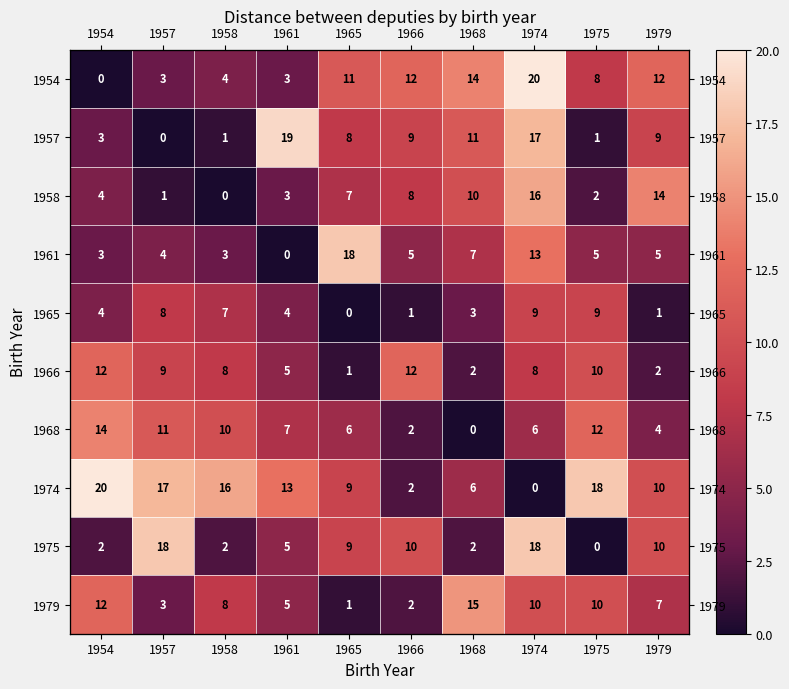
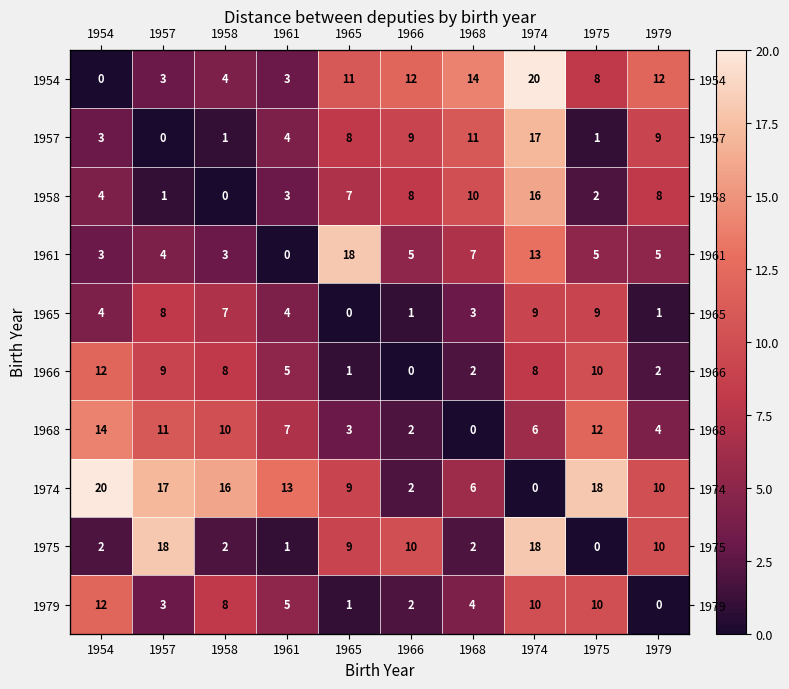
1957, 1961: 19 -> 4
1958, 1979: 14 -> 8
1966, 1966: 12 -> 0
1968, 1965: 6 -> 3
1975, 1961: 5 -> 1
1979, 1968: 15 -> 4
1979, 1979: 7 -> 0
